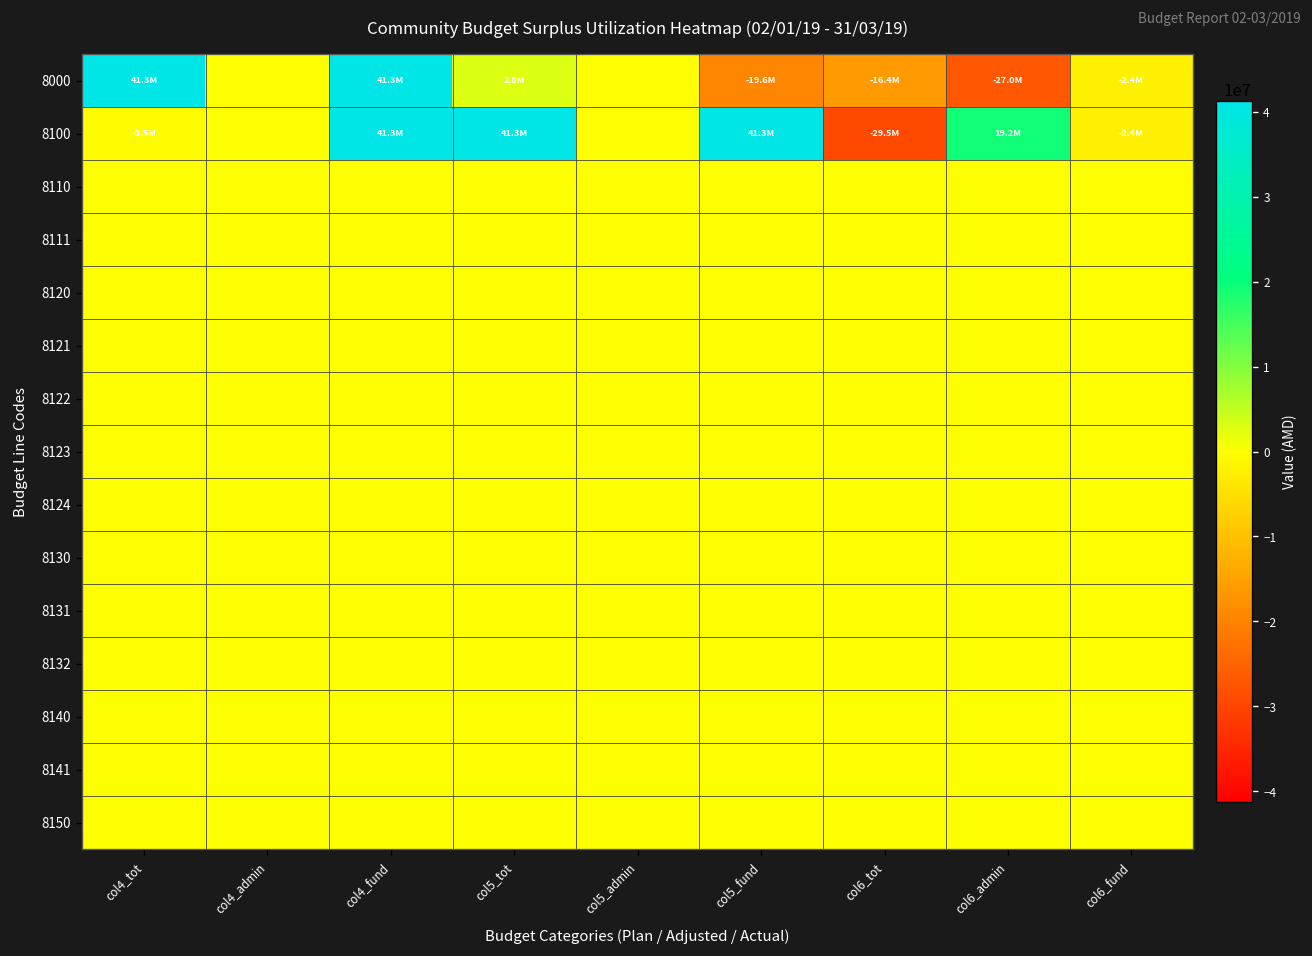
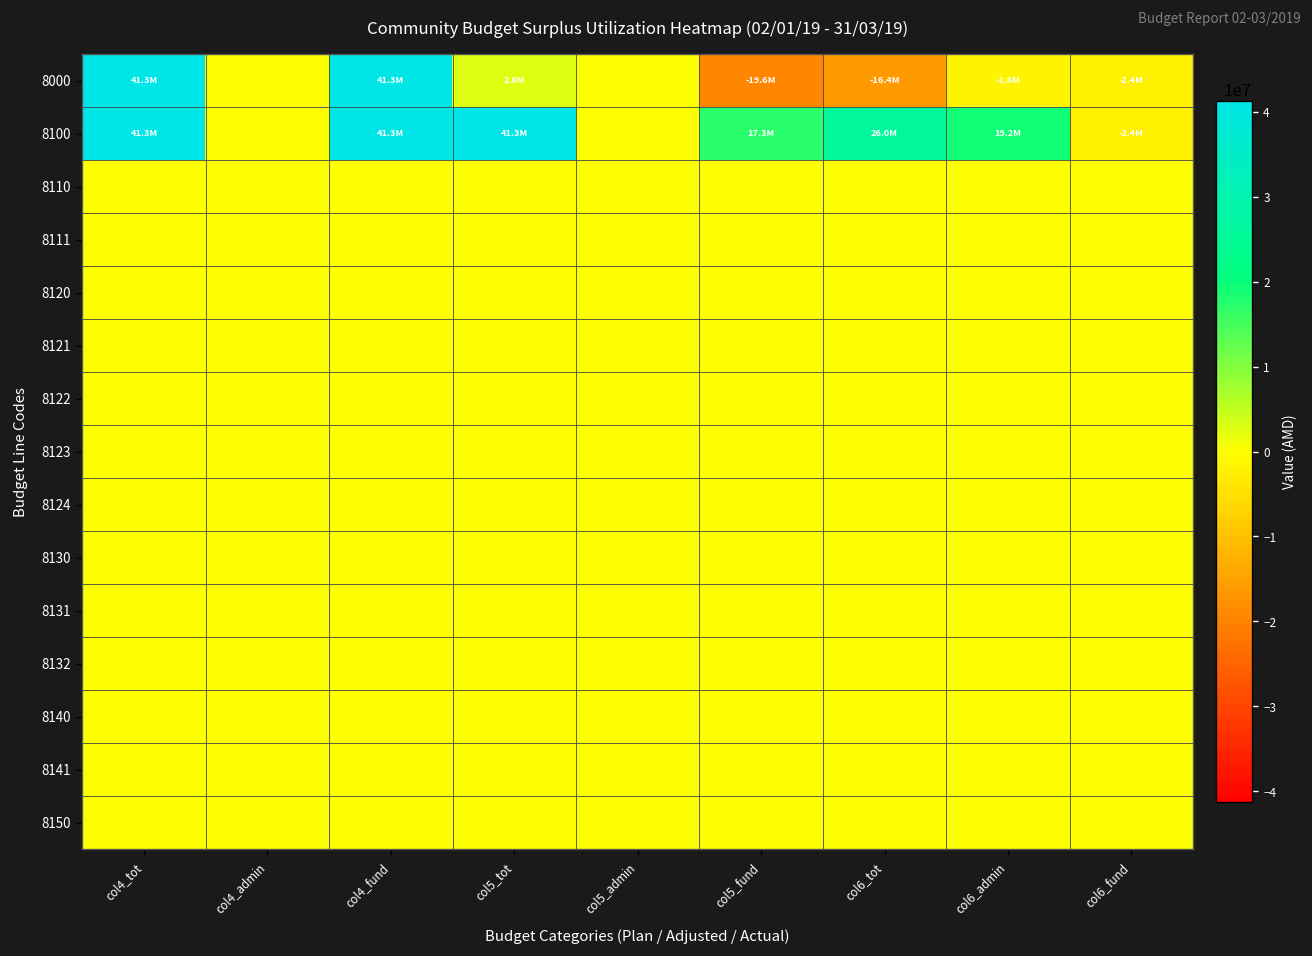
8000, col6_admin: -27.0M -> -1.8M
8100, col4_tot: -0.5M -> 41.3M
8100, col5_fund: 41.3M -> 17.3M
8100, col6_tot: -29.5M -> 26.0M
